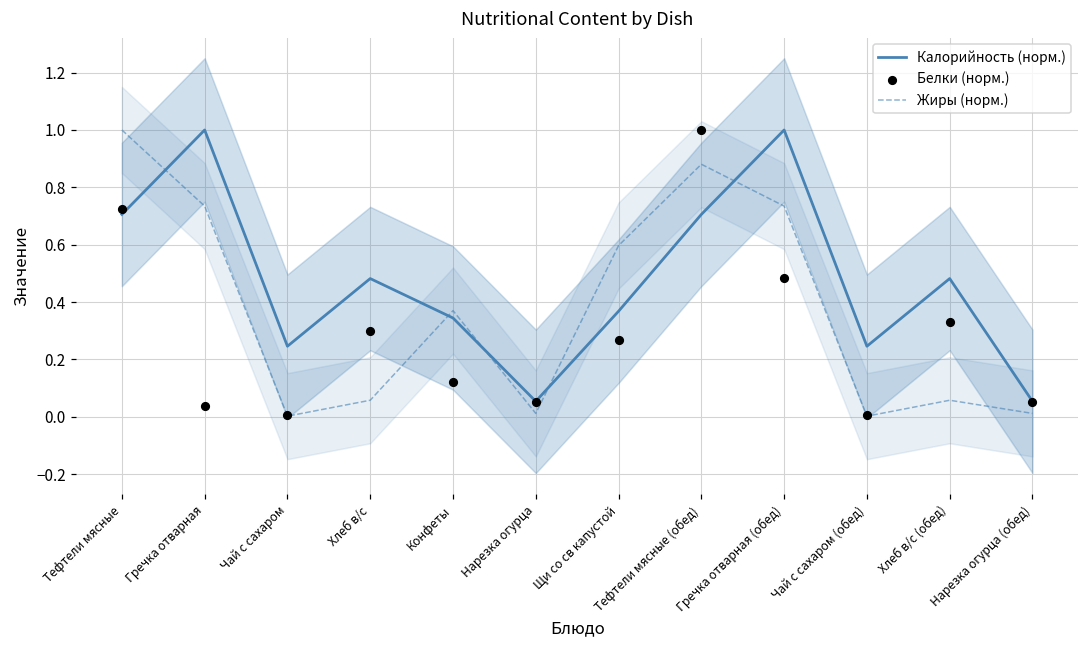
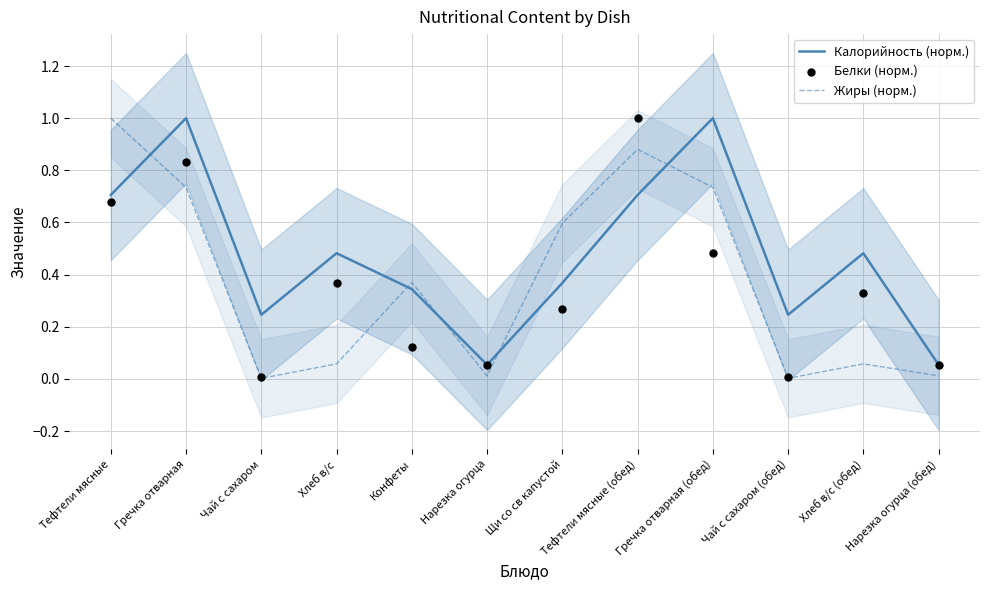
Белки (норм.), Тефтели мясные: 0.72 -> 0.68
Белки (норм.), Гречка отварная: 0.04 -> 0.83
Белки (норм.), Хлеб в/с: 0.30 -> 0.37
